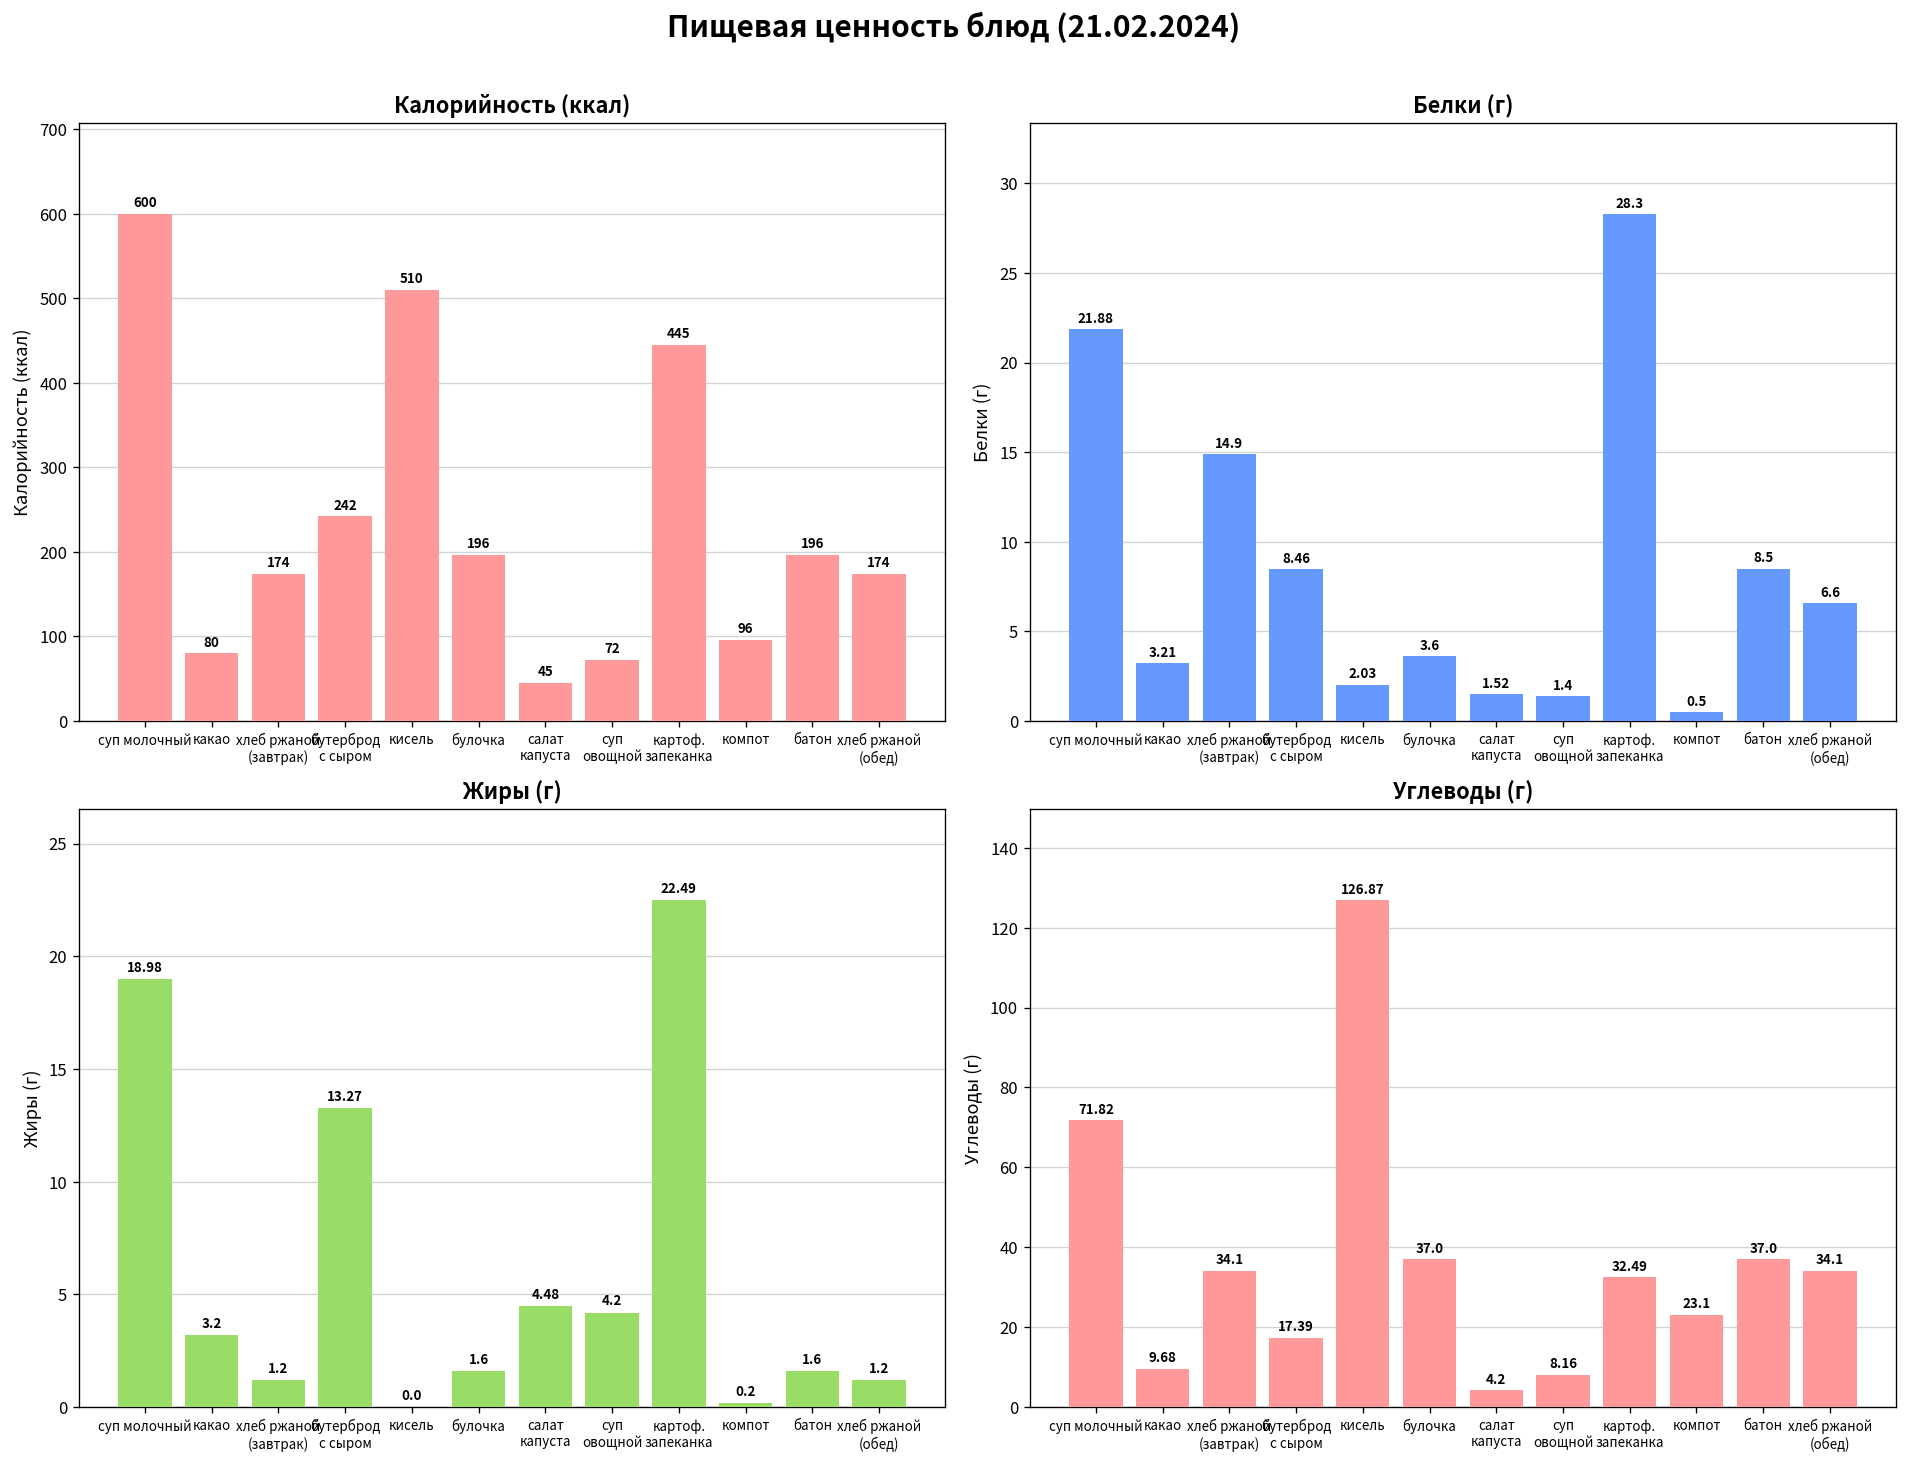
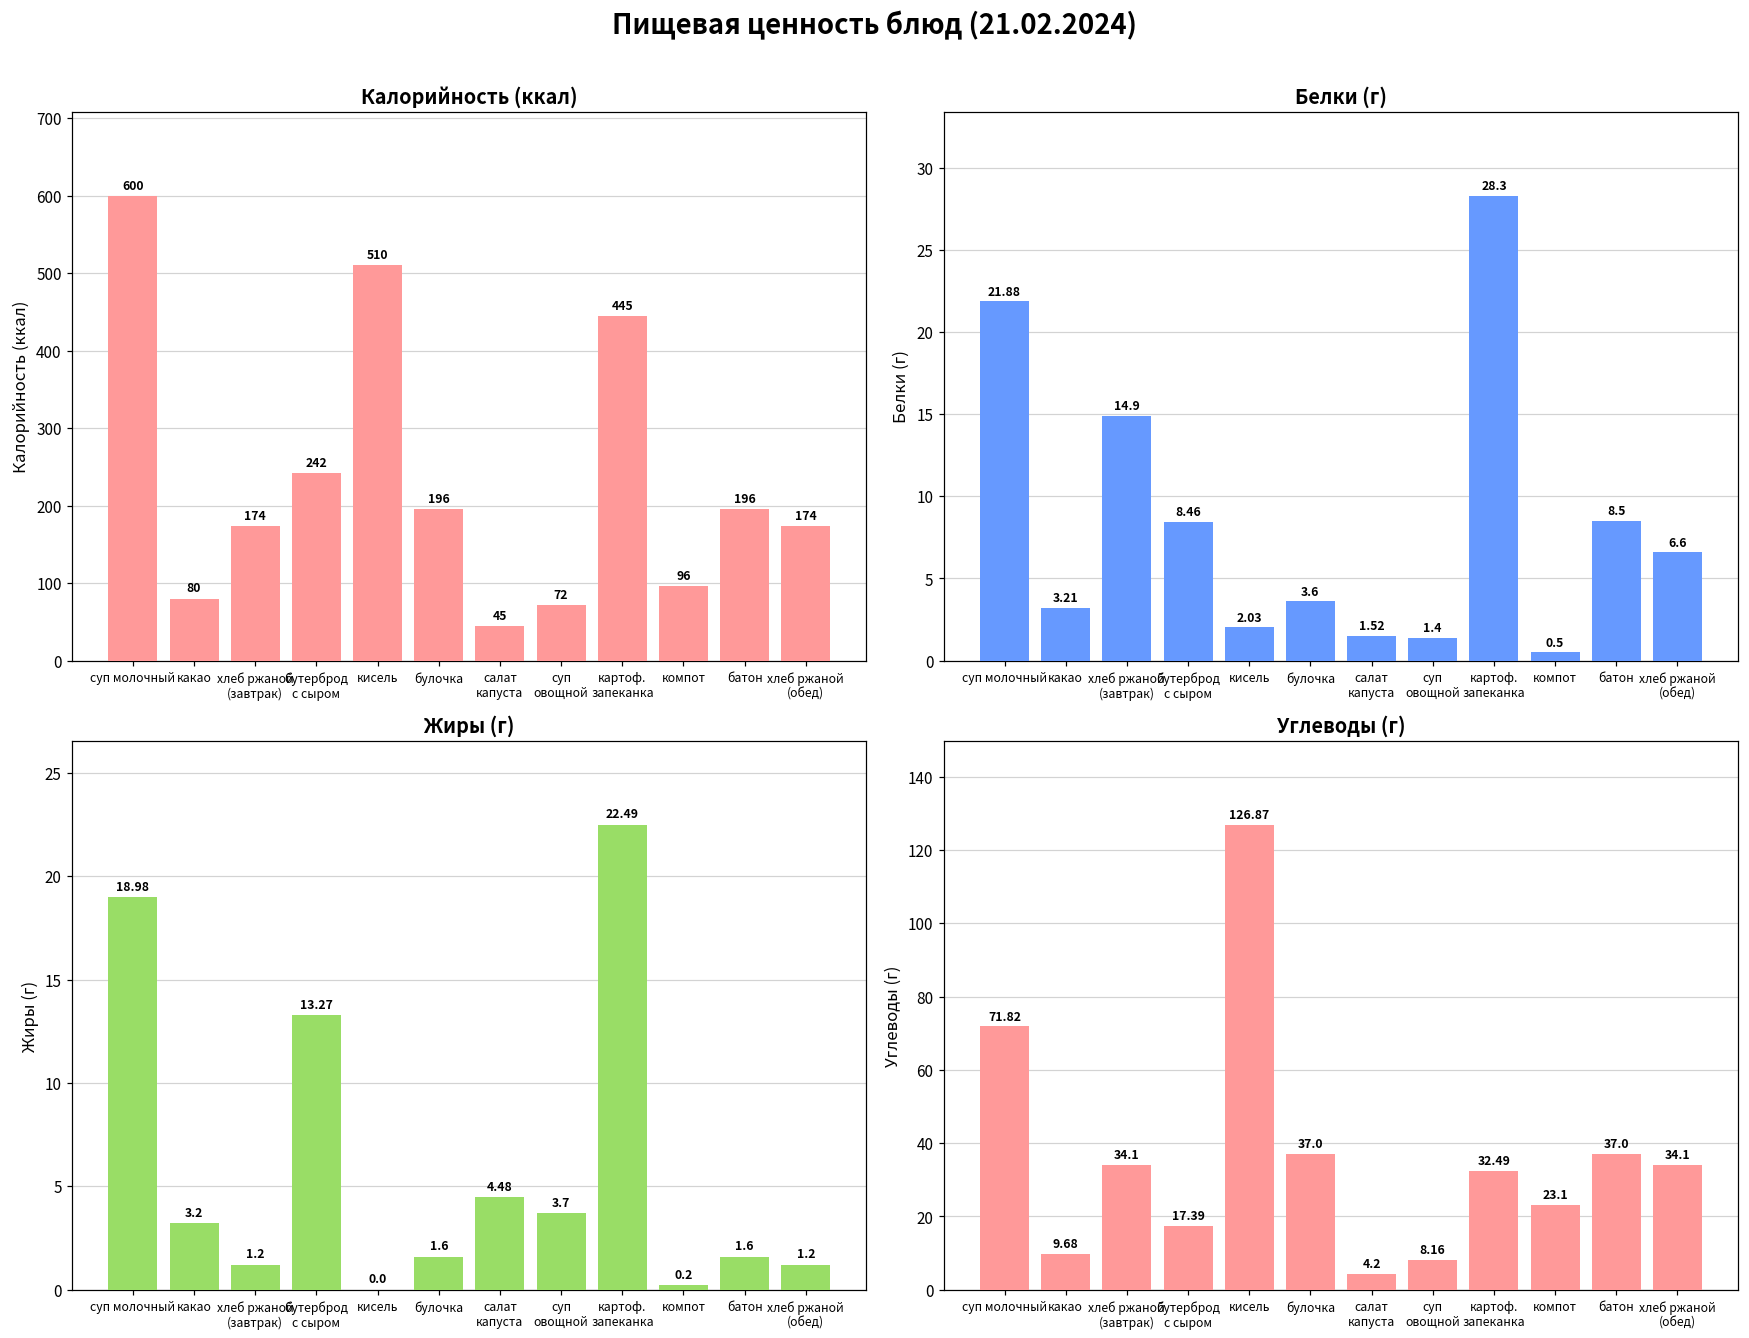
Жиры (г), суп овощной: 4.2 -> 3.7
